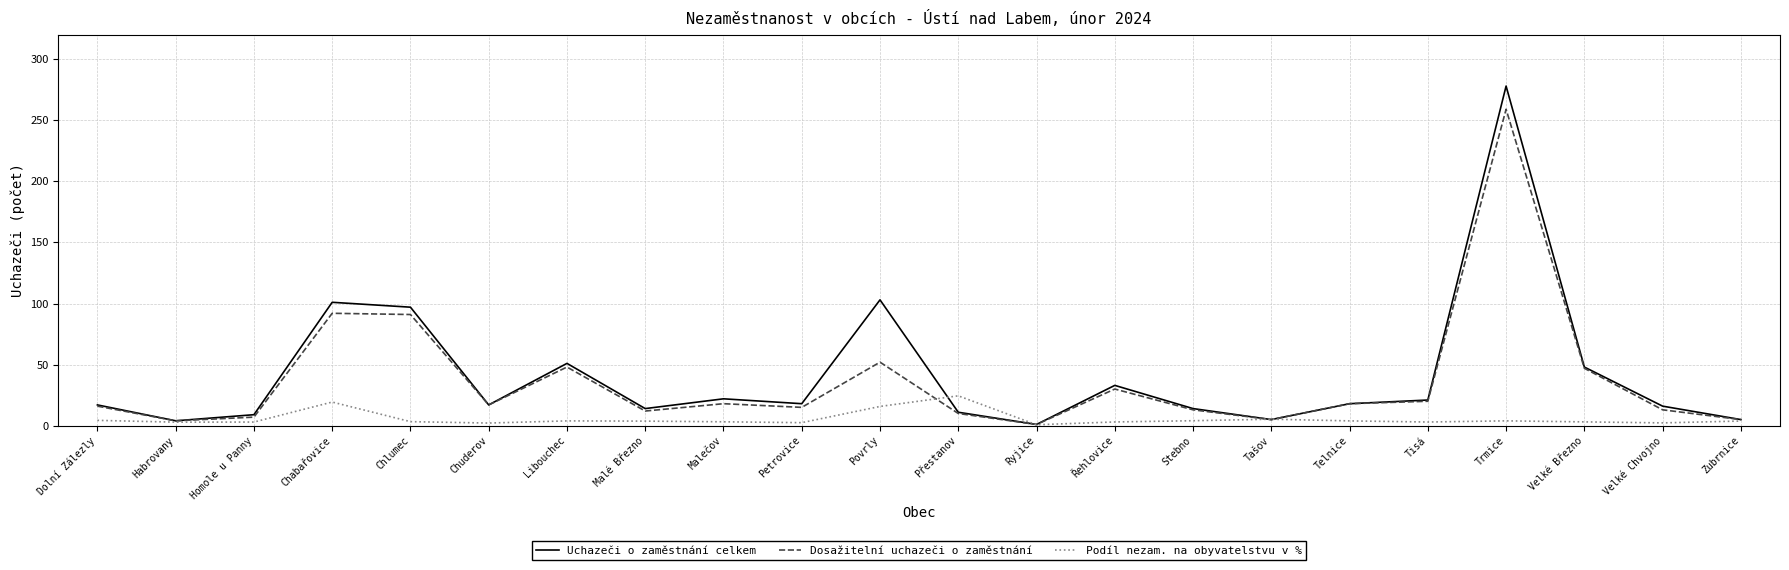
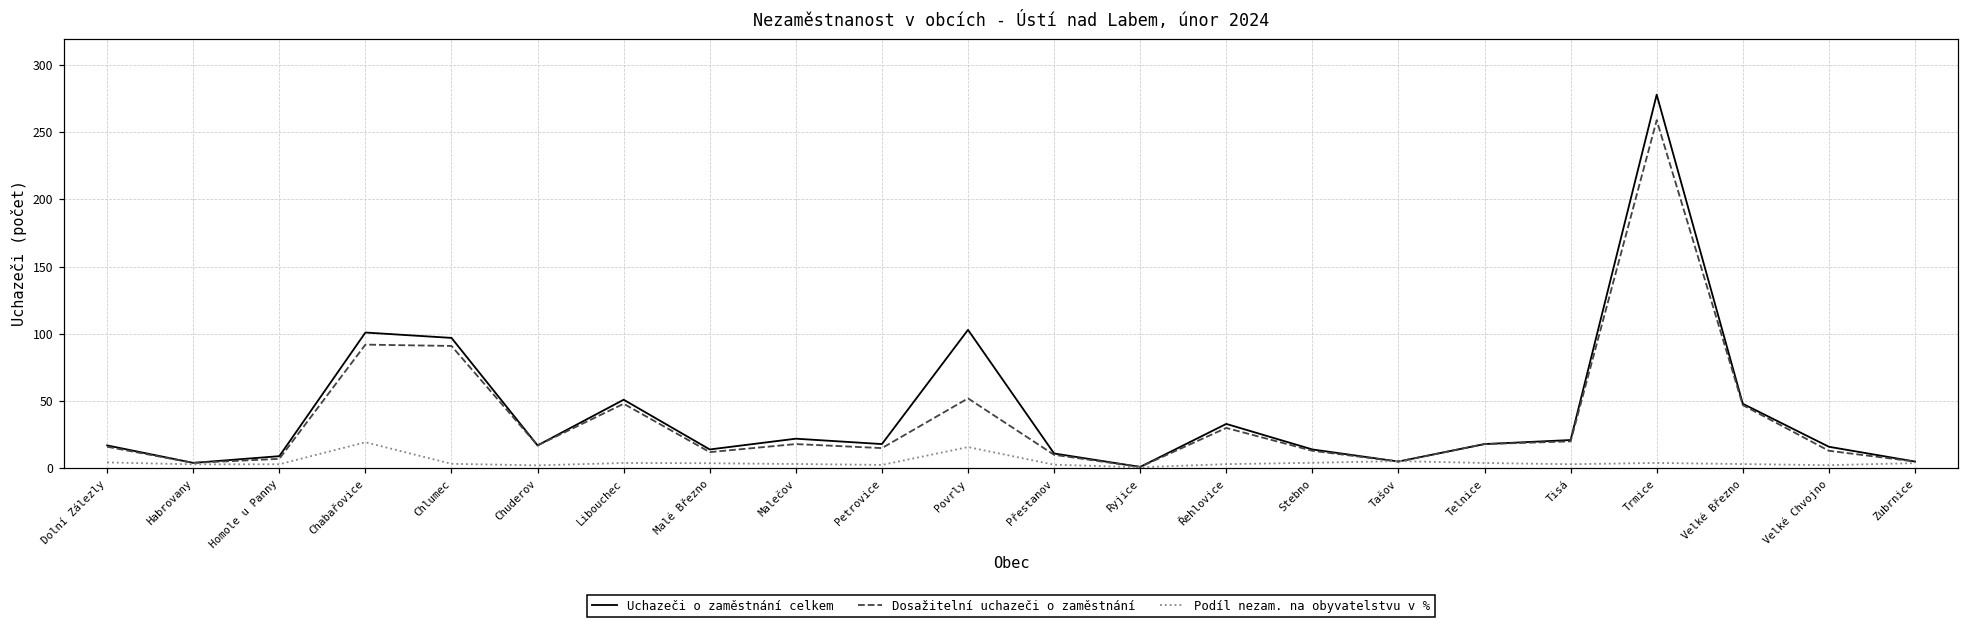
Podíl nezam. na obyvatelstvu v %, Přestanov: 24 -> 3
